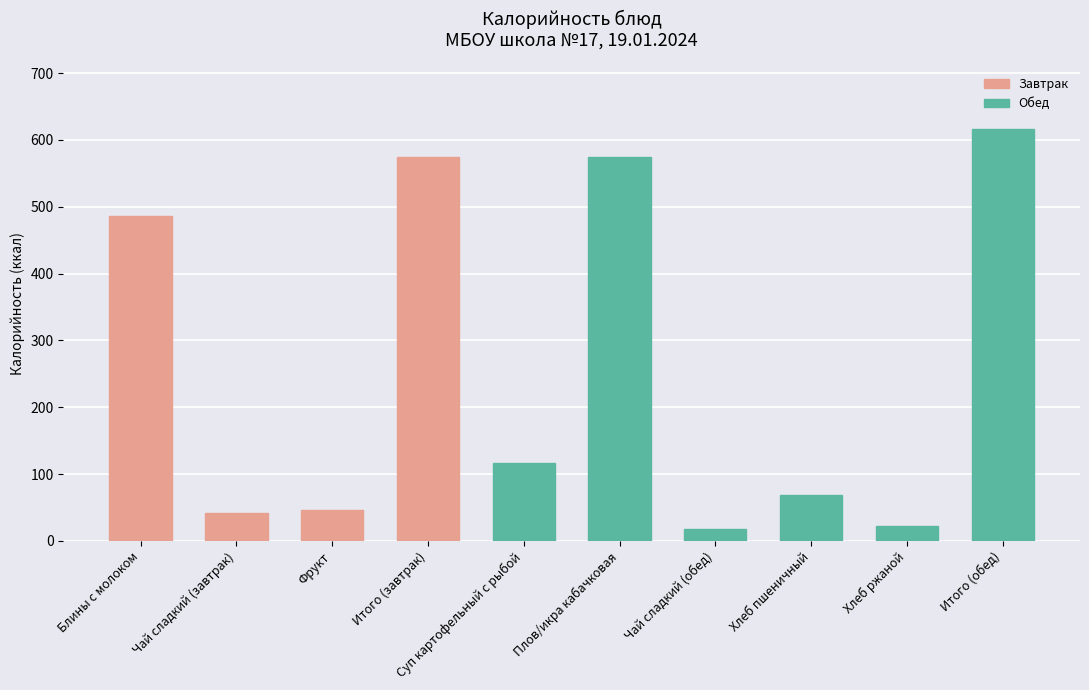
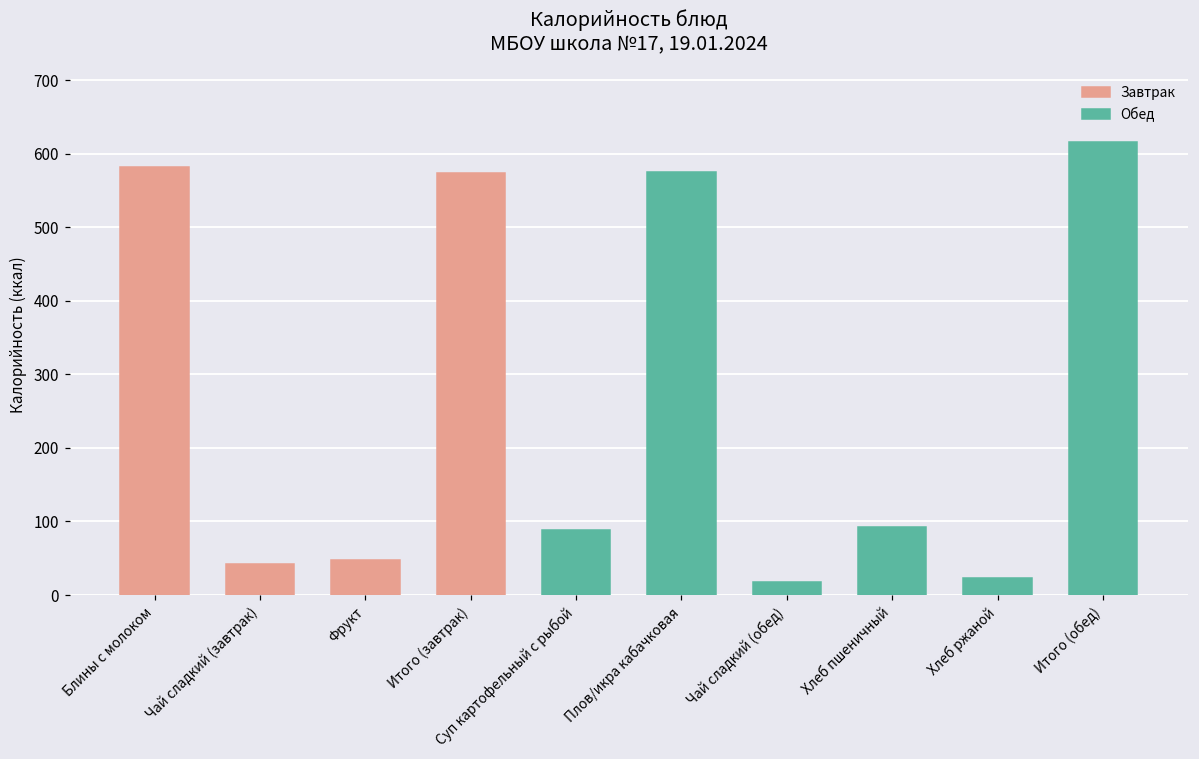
Блины с молоком: 490 -> 580
Суп картофельный с рыбой: 120 -> 90
Хлеб пшеничный: 70 -> 90
